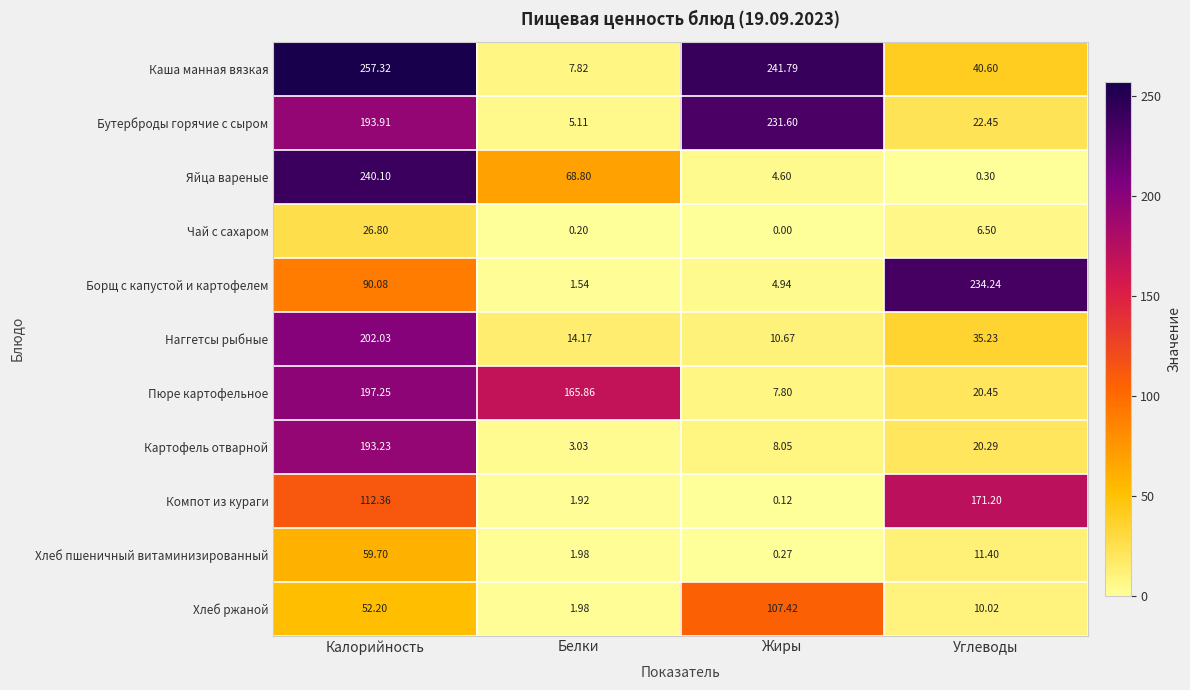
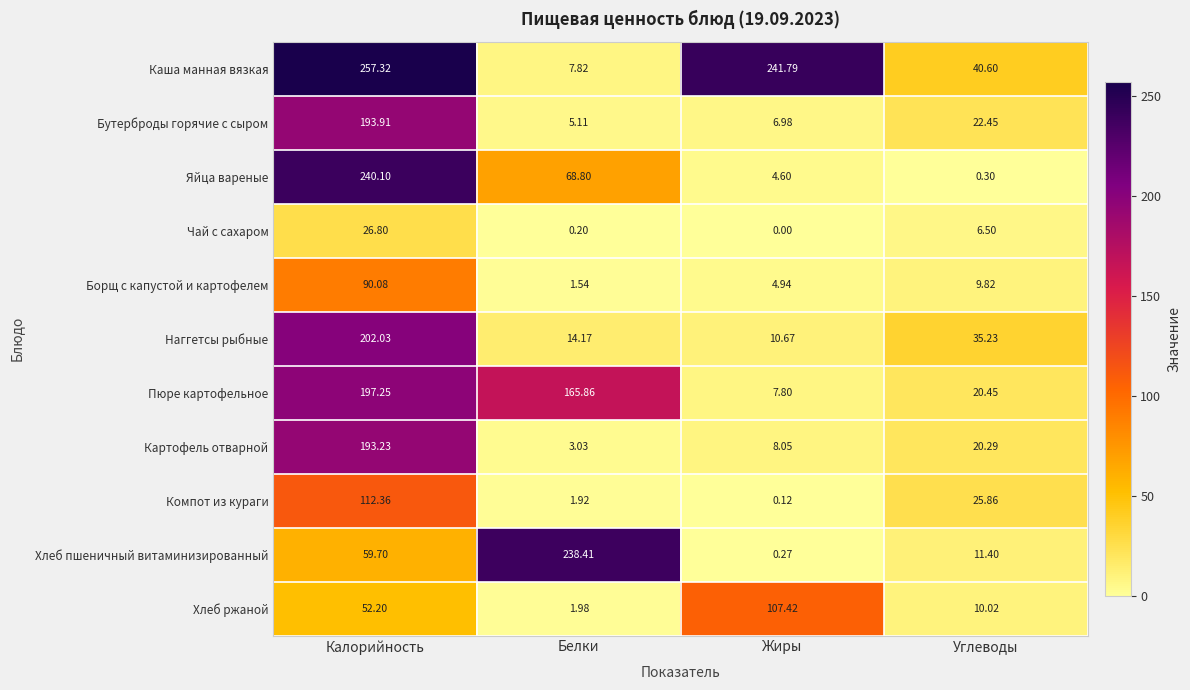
Бутерброды горячие с сыром, Жиры: 231.60 -> 6.98
Борщ с капустой и картофелем, Углеводы: 234.24 -> 9.82
Компот из кураги, Углеводы: 171.20 -> 25.86
Хлеб пшеничный витаминизированный, Белки: 1.98 -> 238.41
